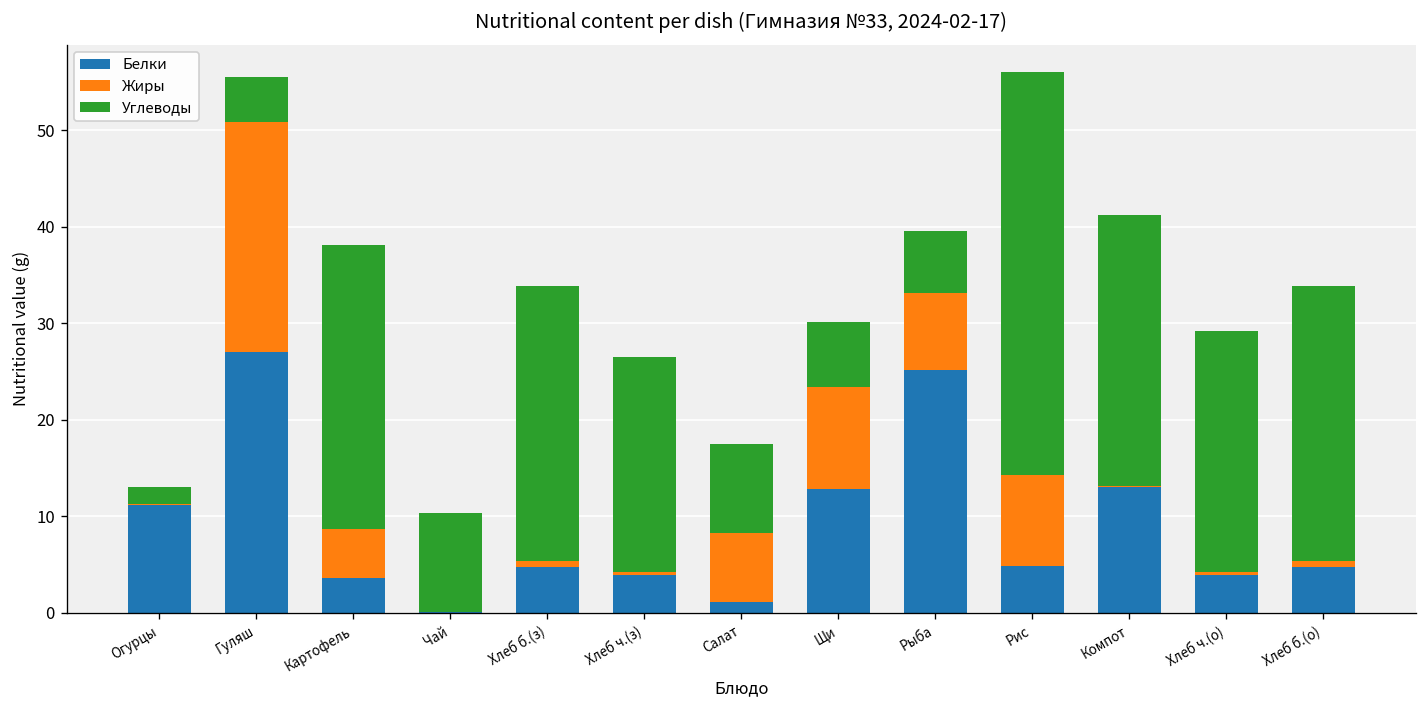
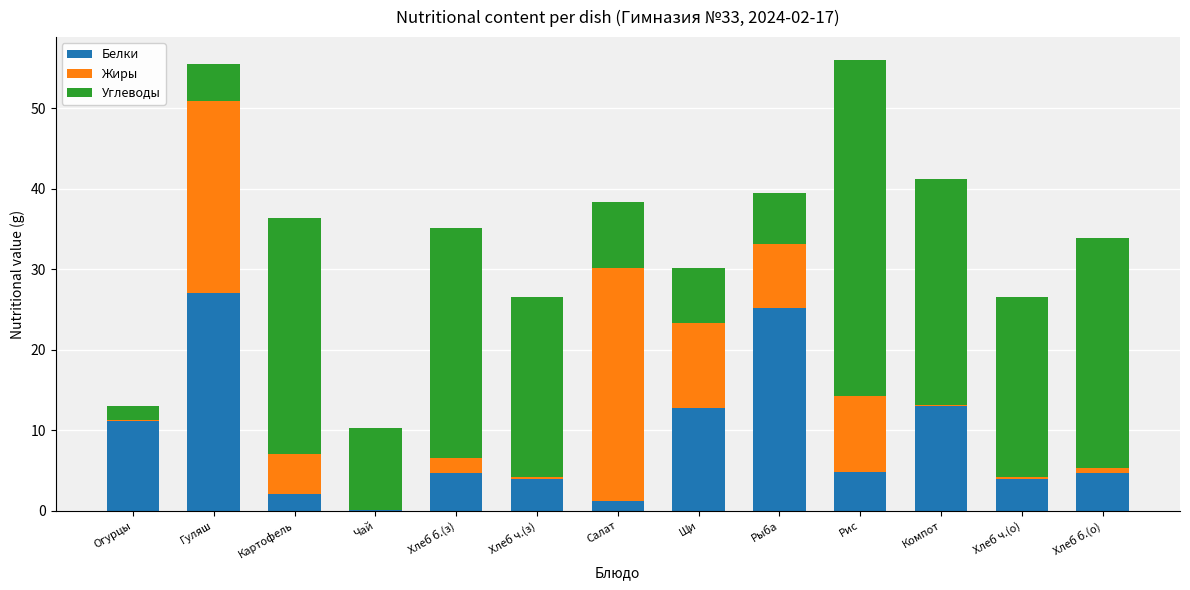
Белки, Картофель: 4 -> 2
Жиры, Хлеб б.(з): 1 -> 2
Жиры, Салат: 7 -> 29
Углеводы, Салат: 9 -> 8
Углеводы, Хлеб ч.(о): 25 -> 22
